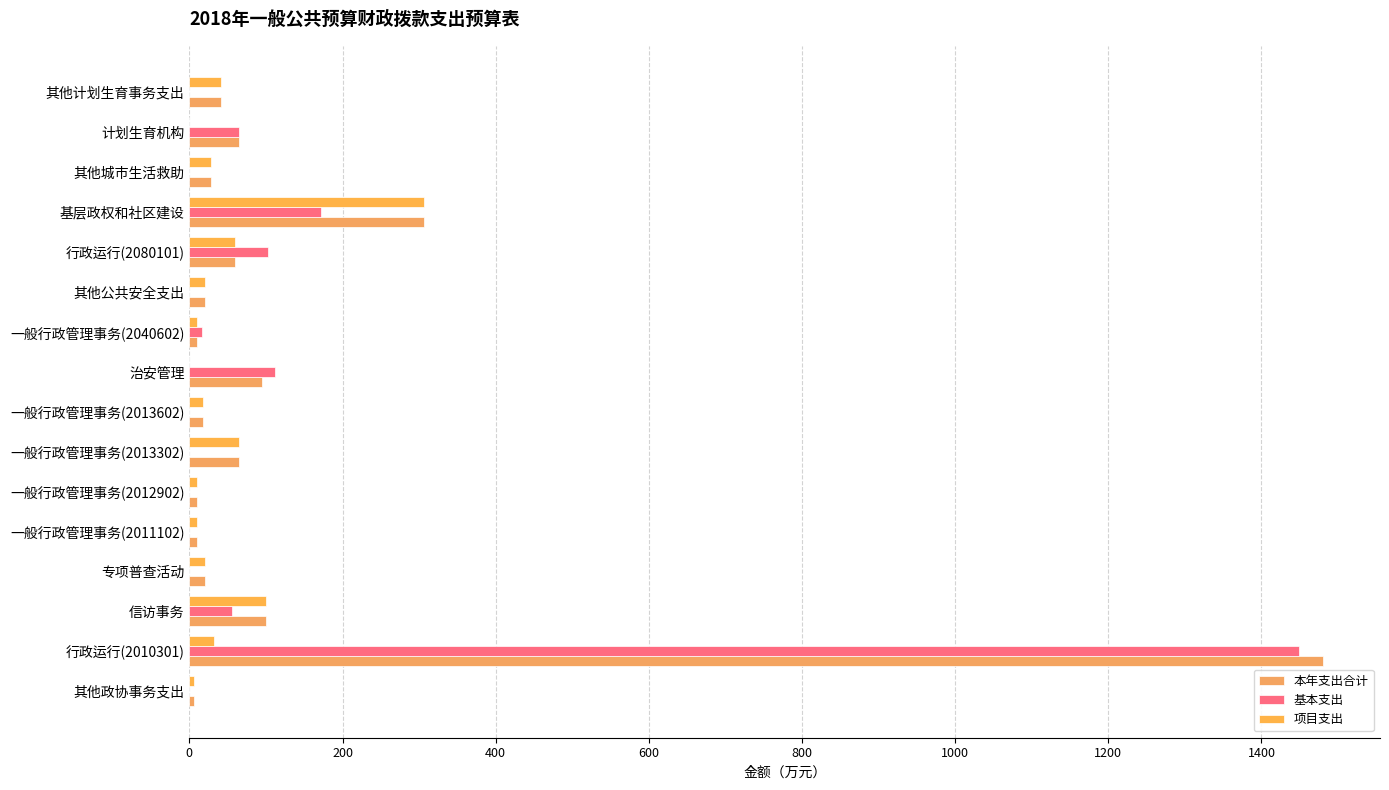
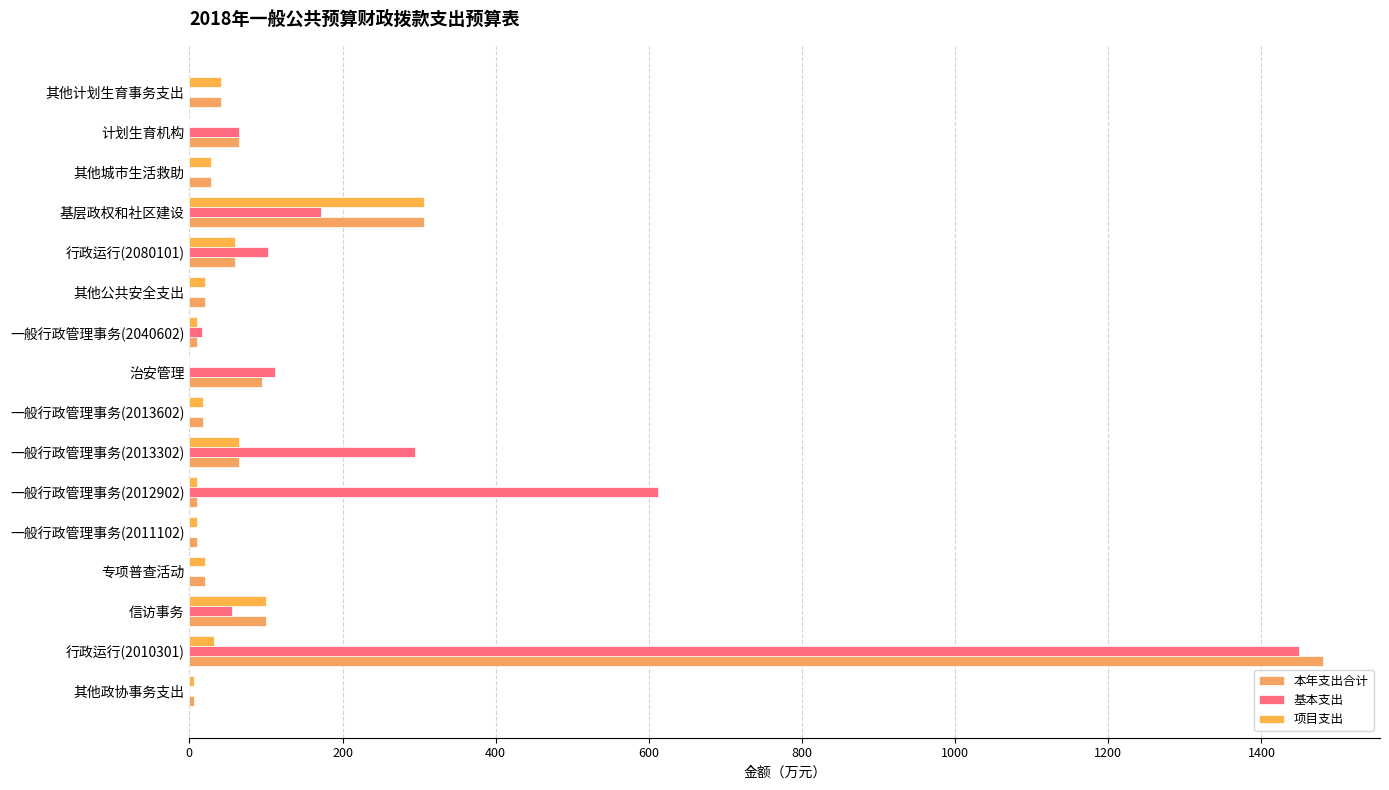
基本支出, 一般行政管理事务(2013302): 0 -> 290
基本支出, 一般行政管理事务(2012902): 0 -> 610
